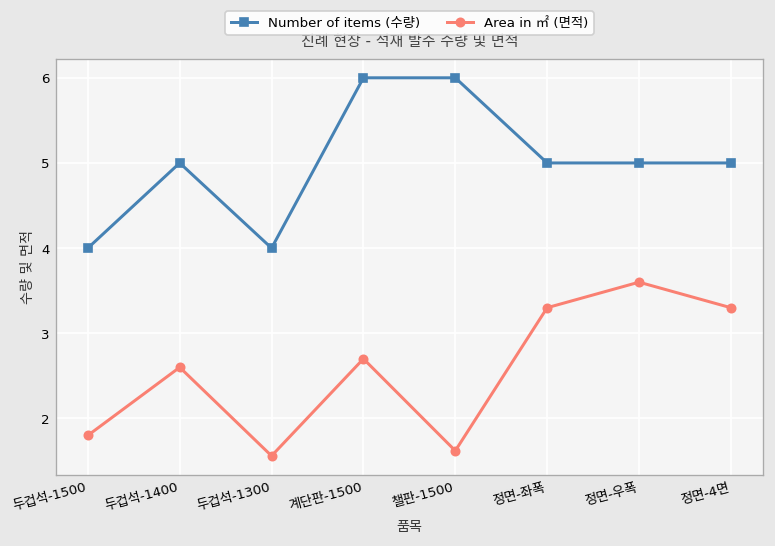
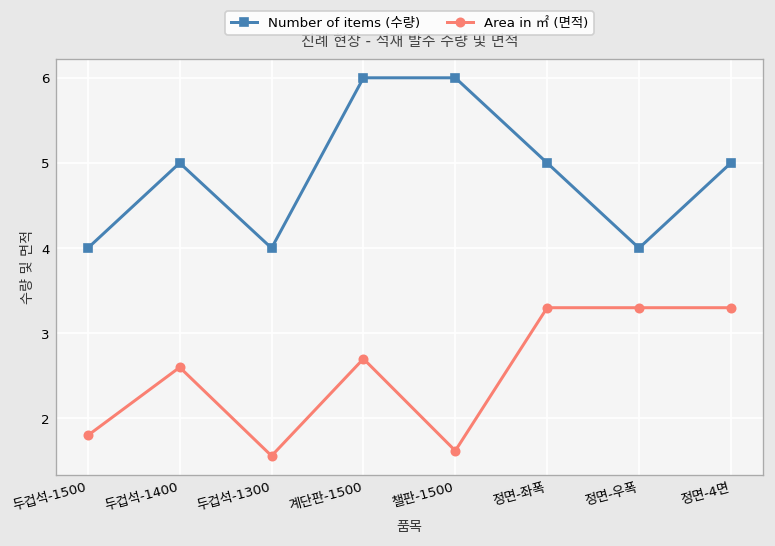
Number of items (수량), 정면-우폭: 5 -> 4
Area in ㎡ (면적), 정면-우폭: 3.6 -> 3.3
